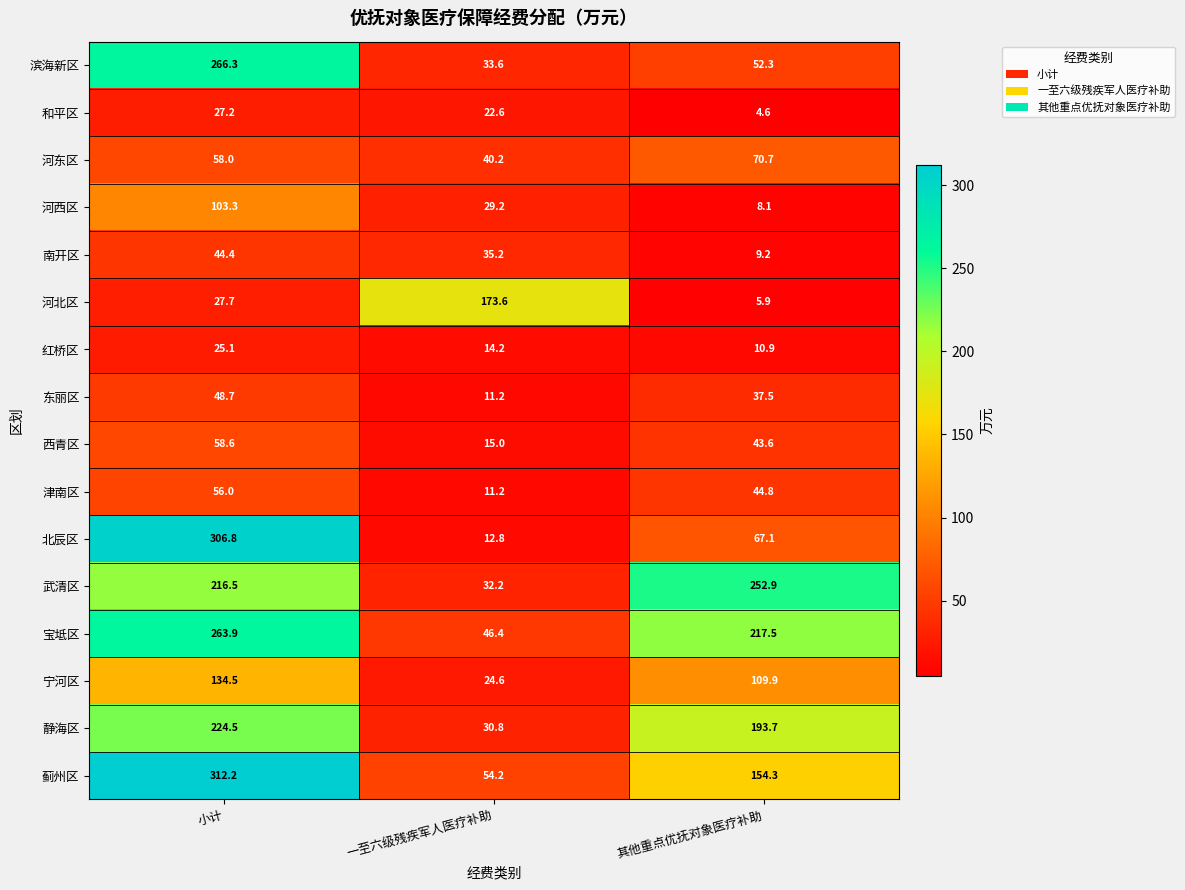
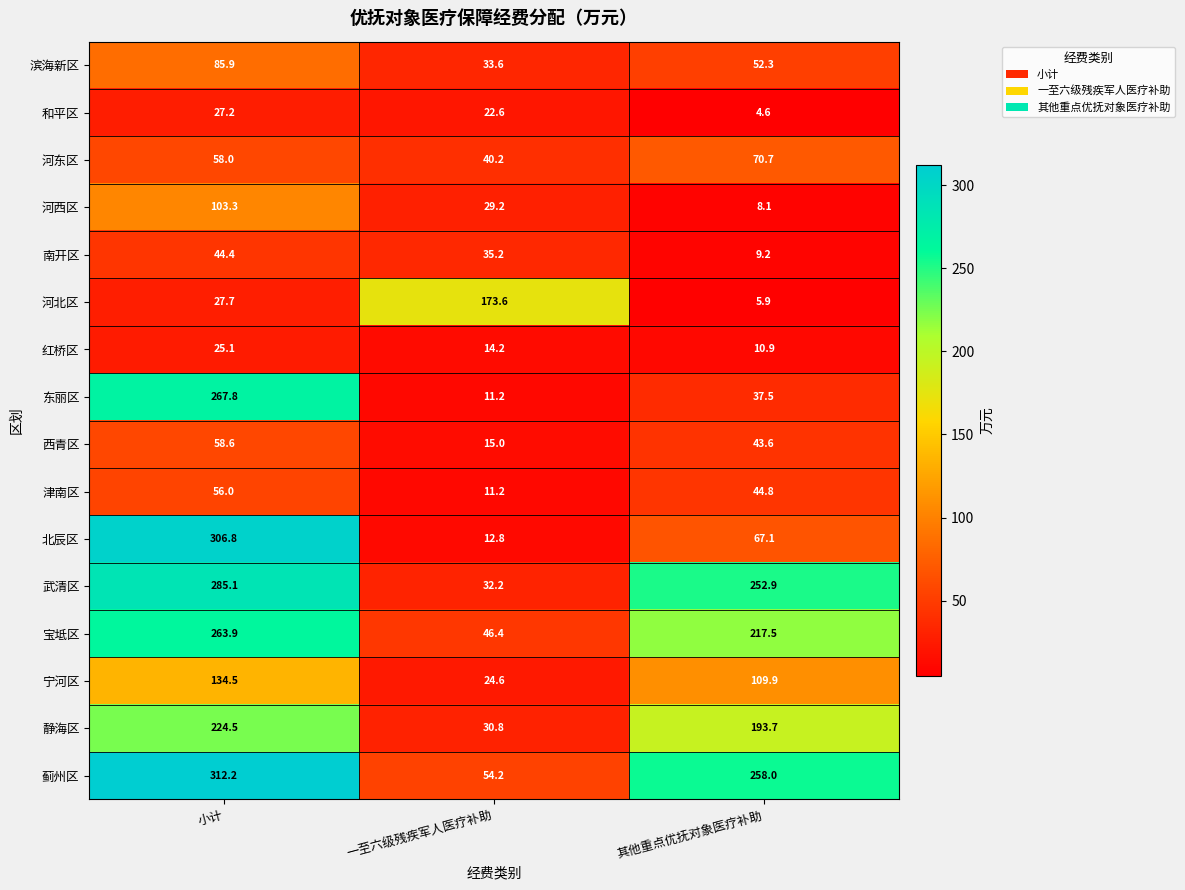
滨海新区, 小计: 266.3 -> 85.9
东丽区, 小计: 48.7 -> 267.8
武清区, 小计: 216.5 -> 285.1
蓟州区, 其他重点优抚对象医疗补助: 154.3 -> 258.0
